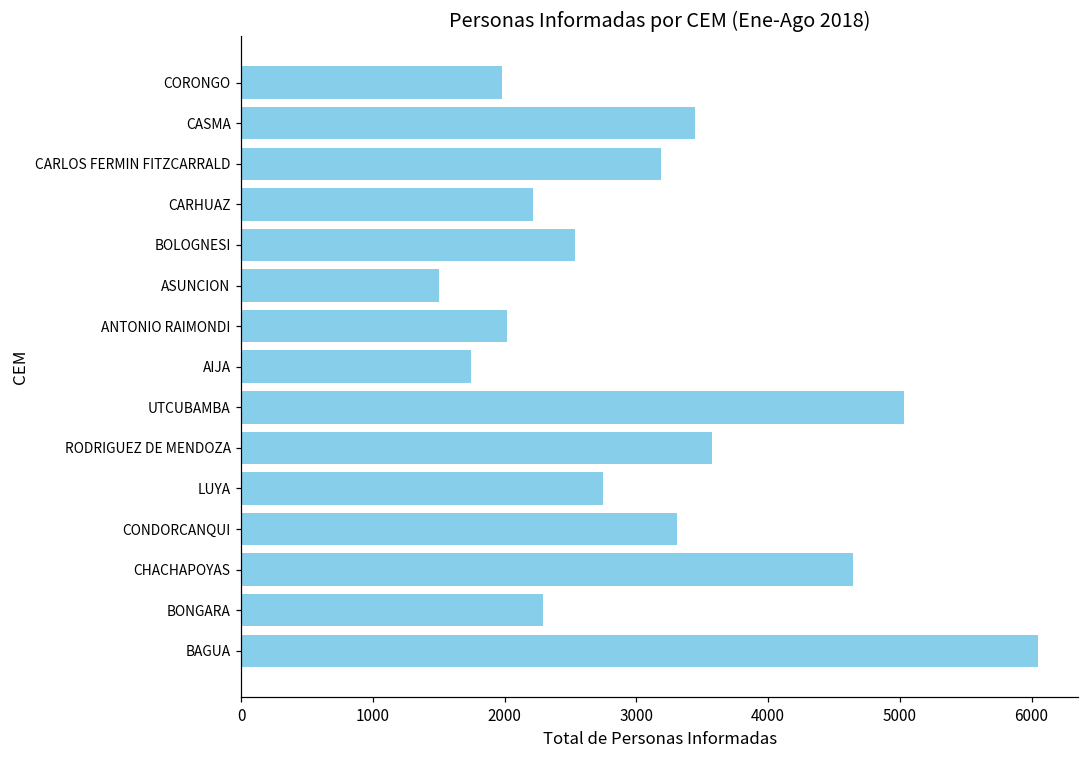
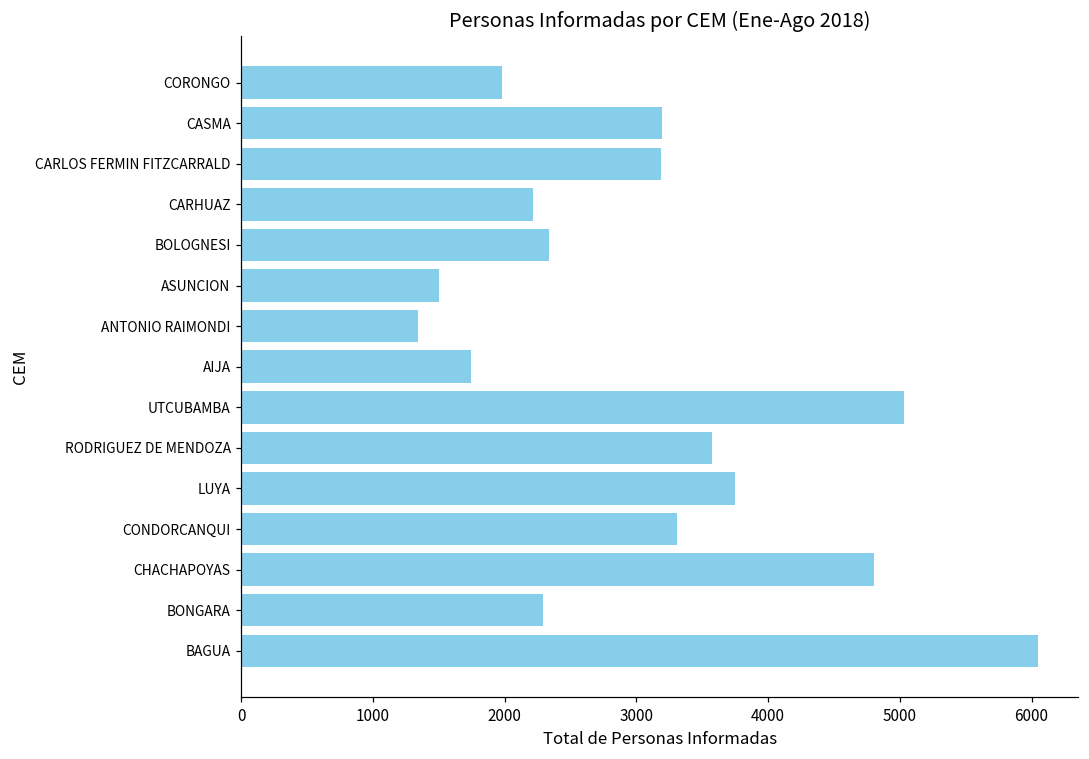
CASMA: 3440 -> 3200
BOLOGNESI: 2530 -> 2340
ANTONIO RAIMONDI: 2020 -> 1340
LUYA: 2750 -> 3750
CHACHAPOYAS: 4650 -> 4800
